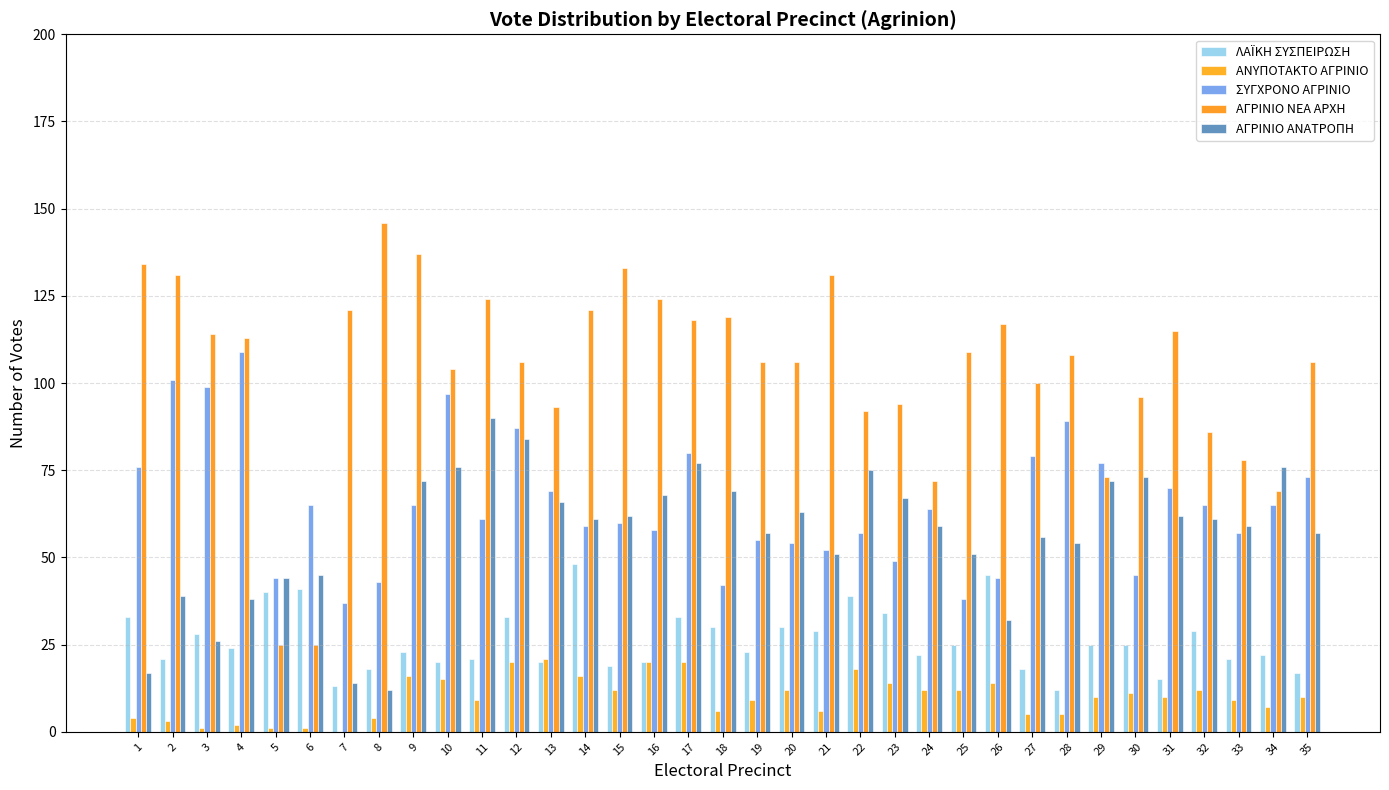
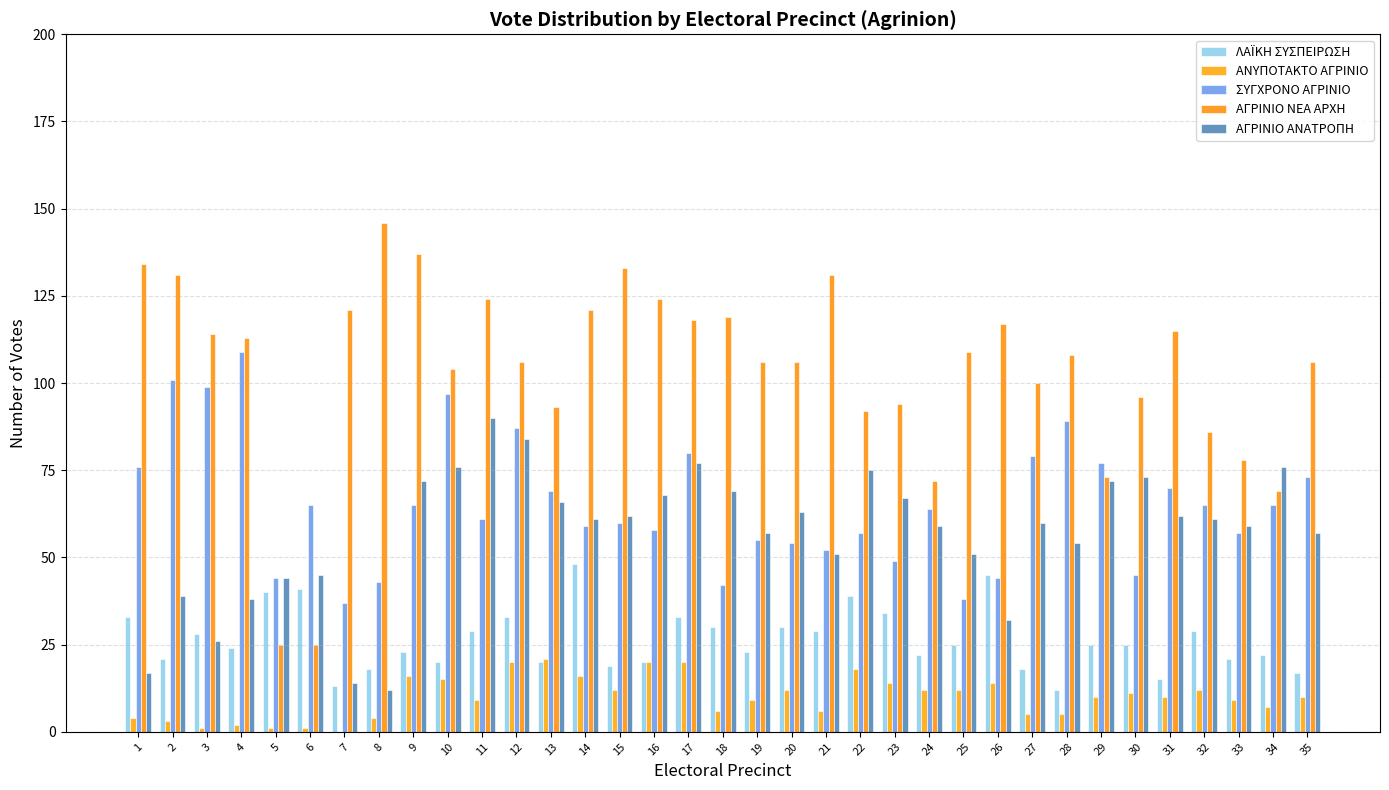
ΛΑΪΚΗ ΣΥΣΠΕΙΡΩΣΗ, 11: 21 -> 29
ΑΓΡΙΝΙΟ ΑΝΑΤΡΟΠΗ, 27: 56 -> 60
